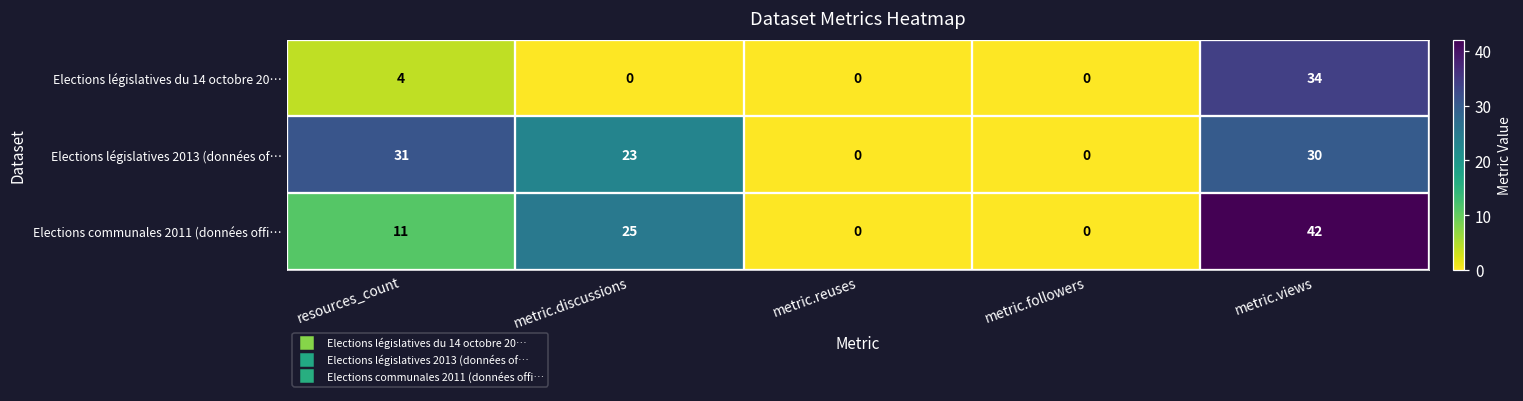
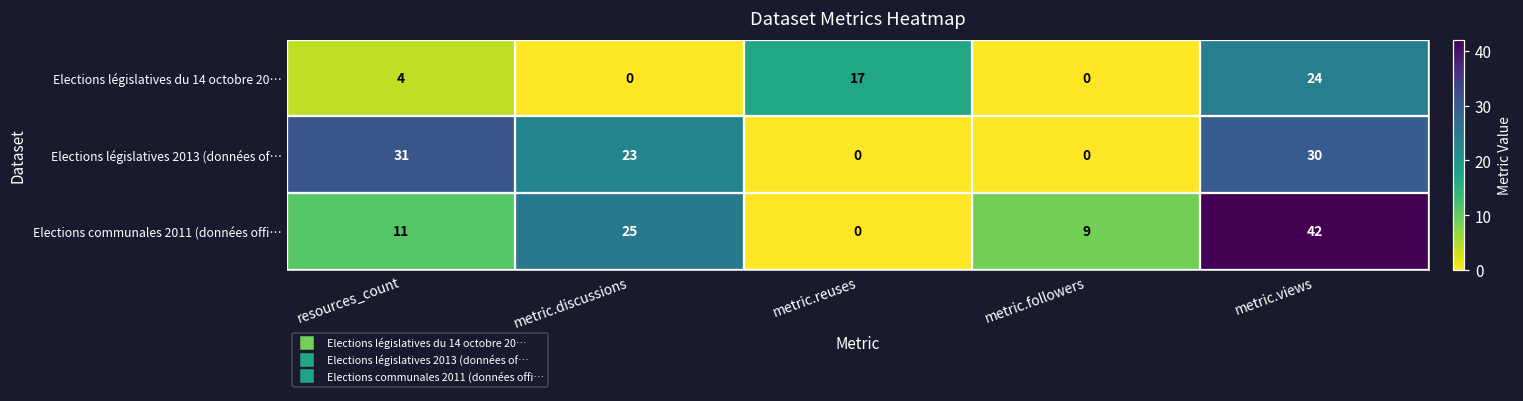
Elections législatives du 14 octobre 20…, metric.reuses: 0 -> 17
Elections législatives du 14 octobre 20…, metric.views: 34 -> 24
Elections communales 2011 (données offi…, metric.followers: 0 -> 9
